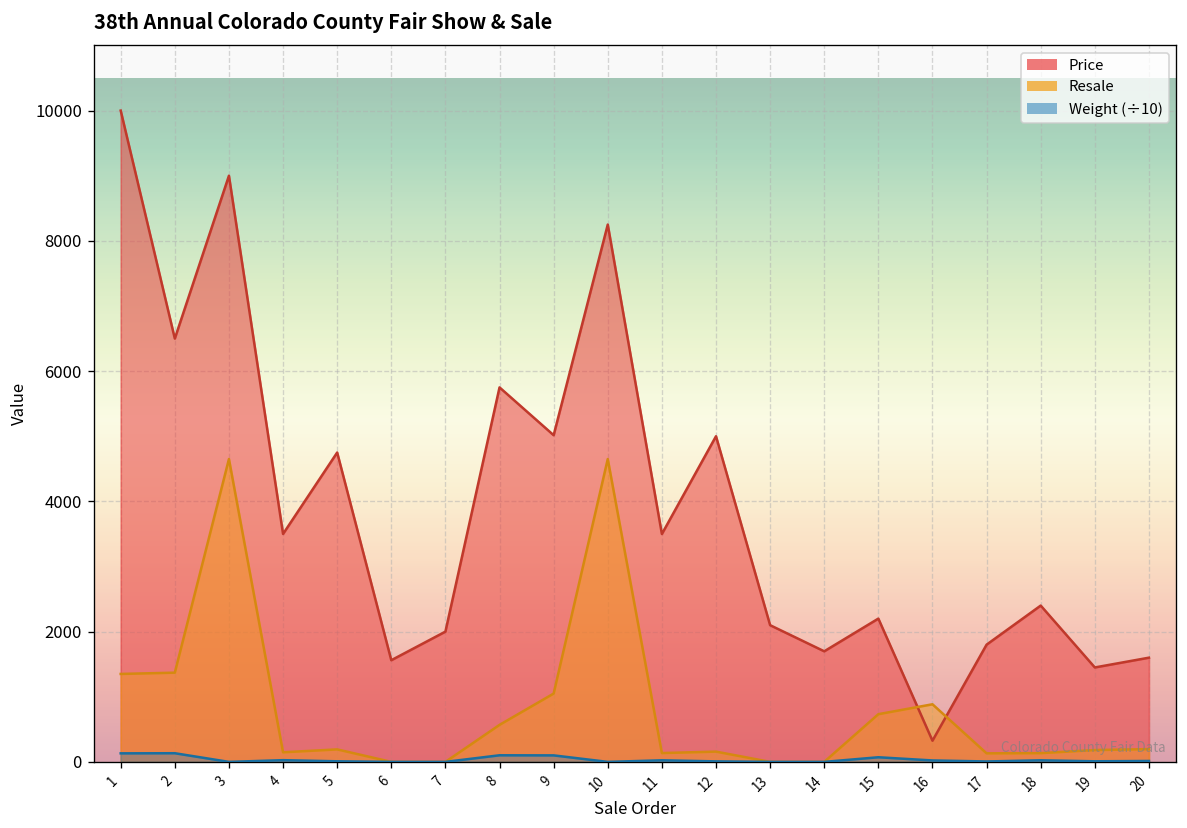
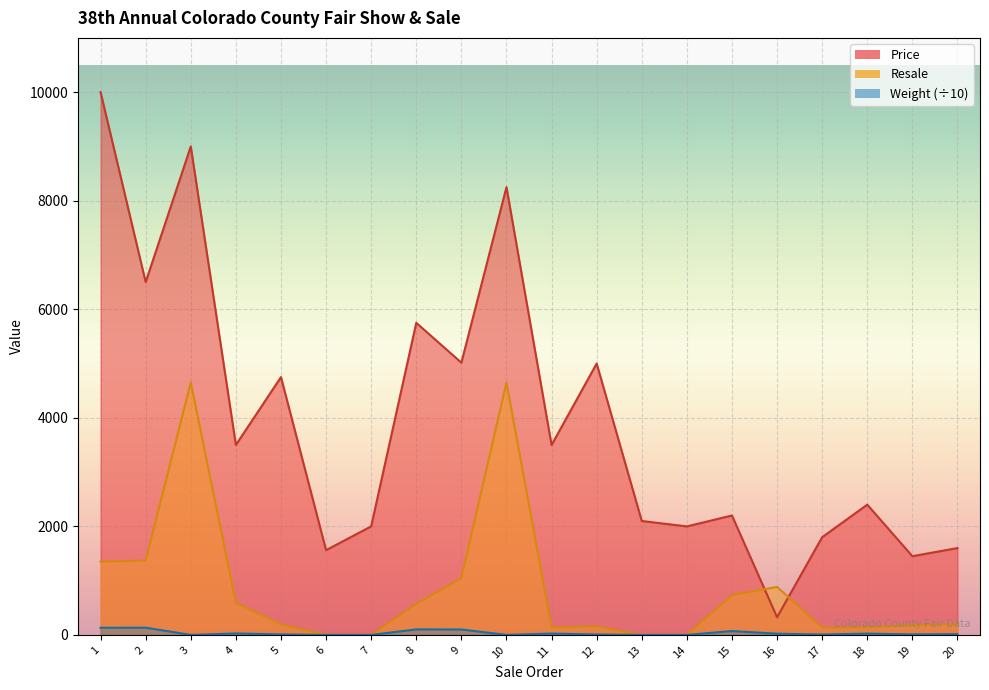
Resale, 4: 100 -> 600
Price, 14: 1700 -> 2000
